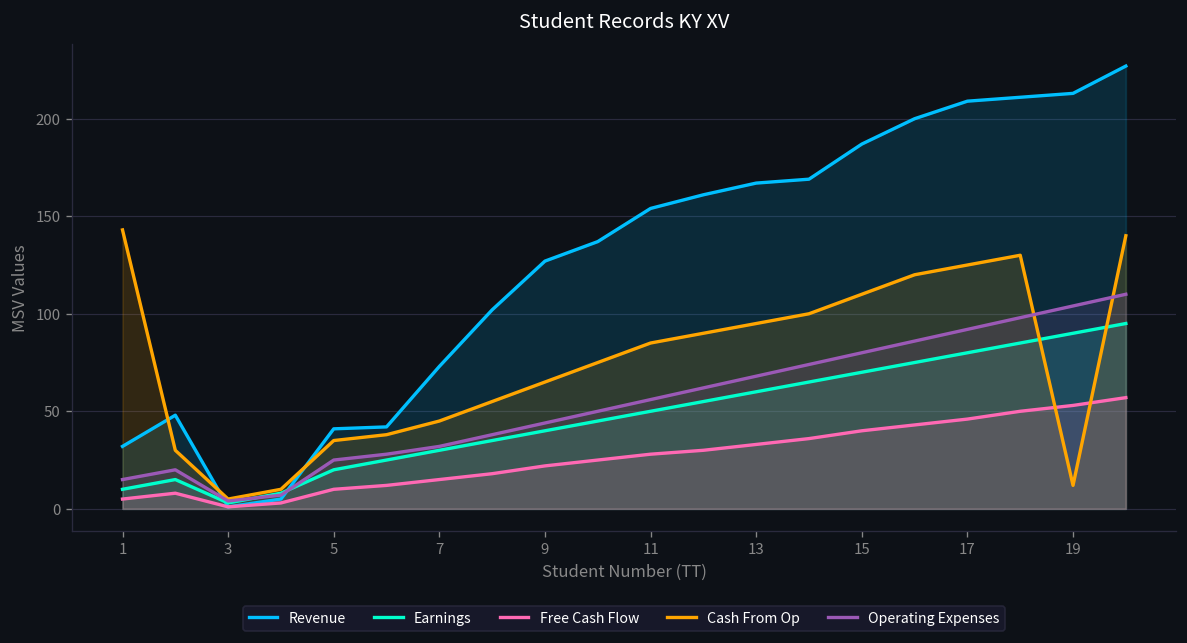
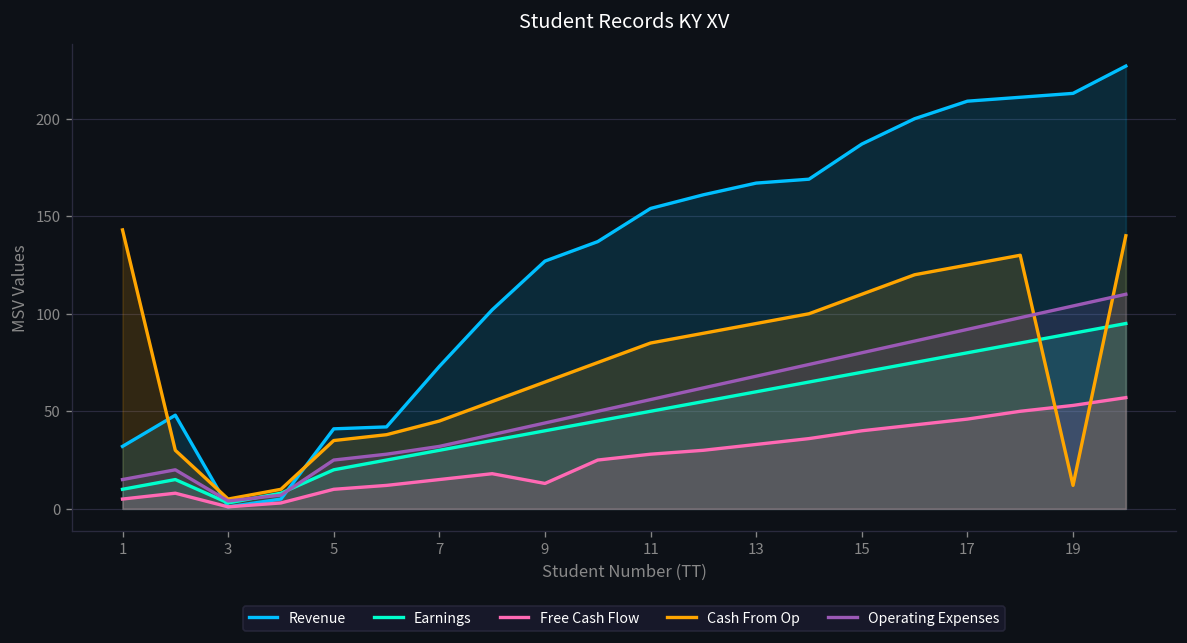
Free Cash Flow, 9: 22 -> 13
